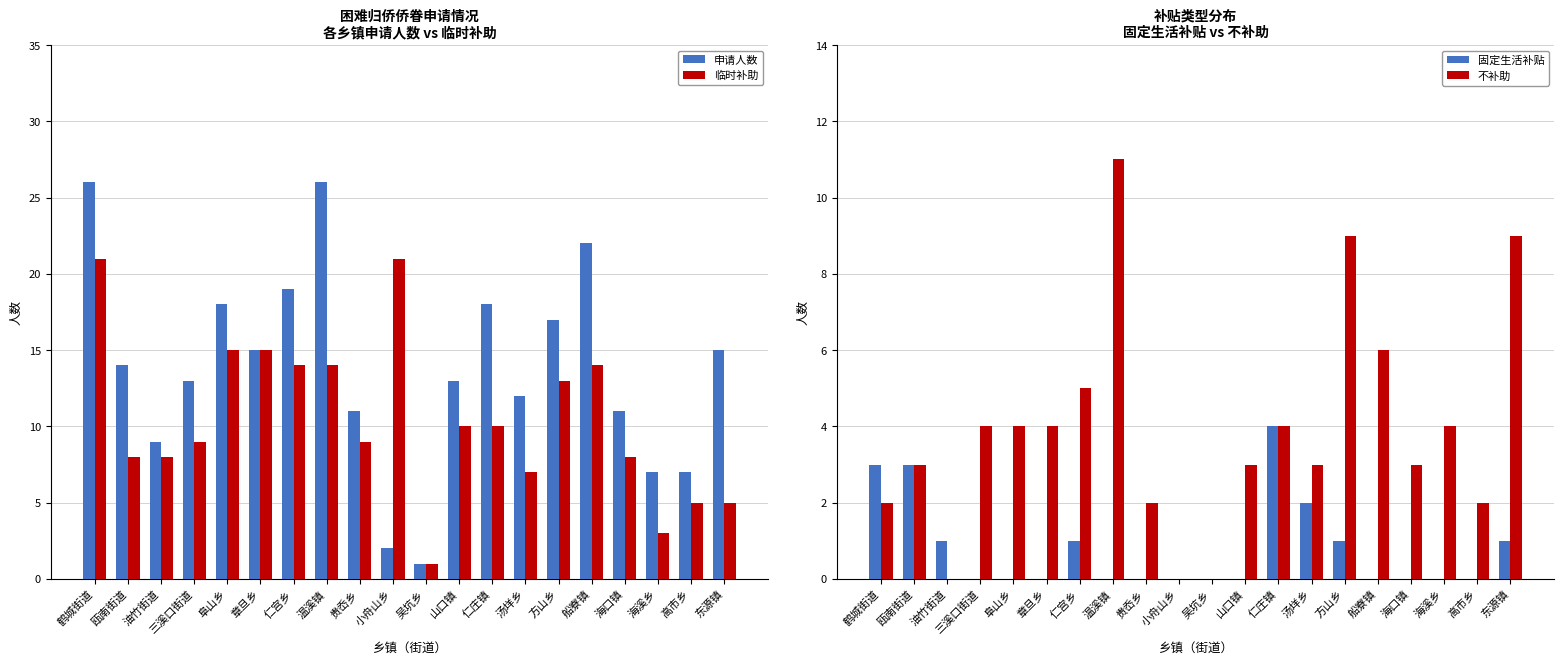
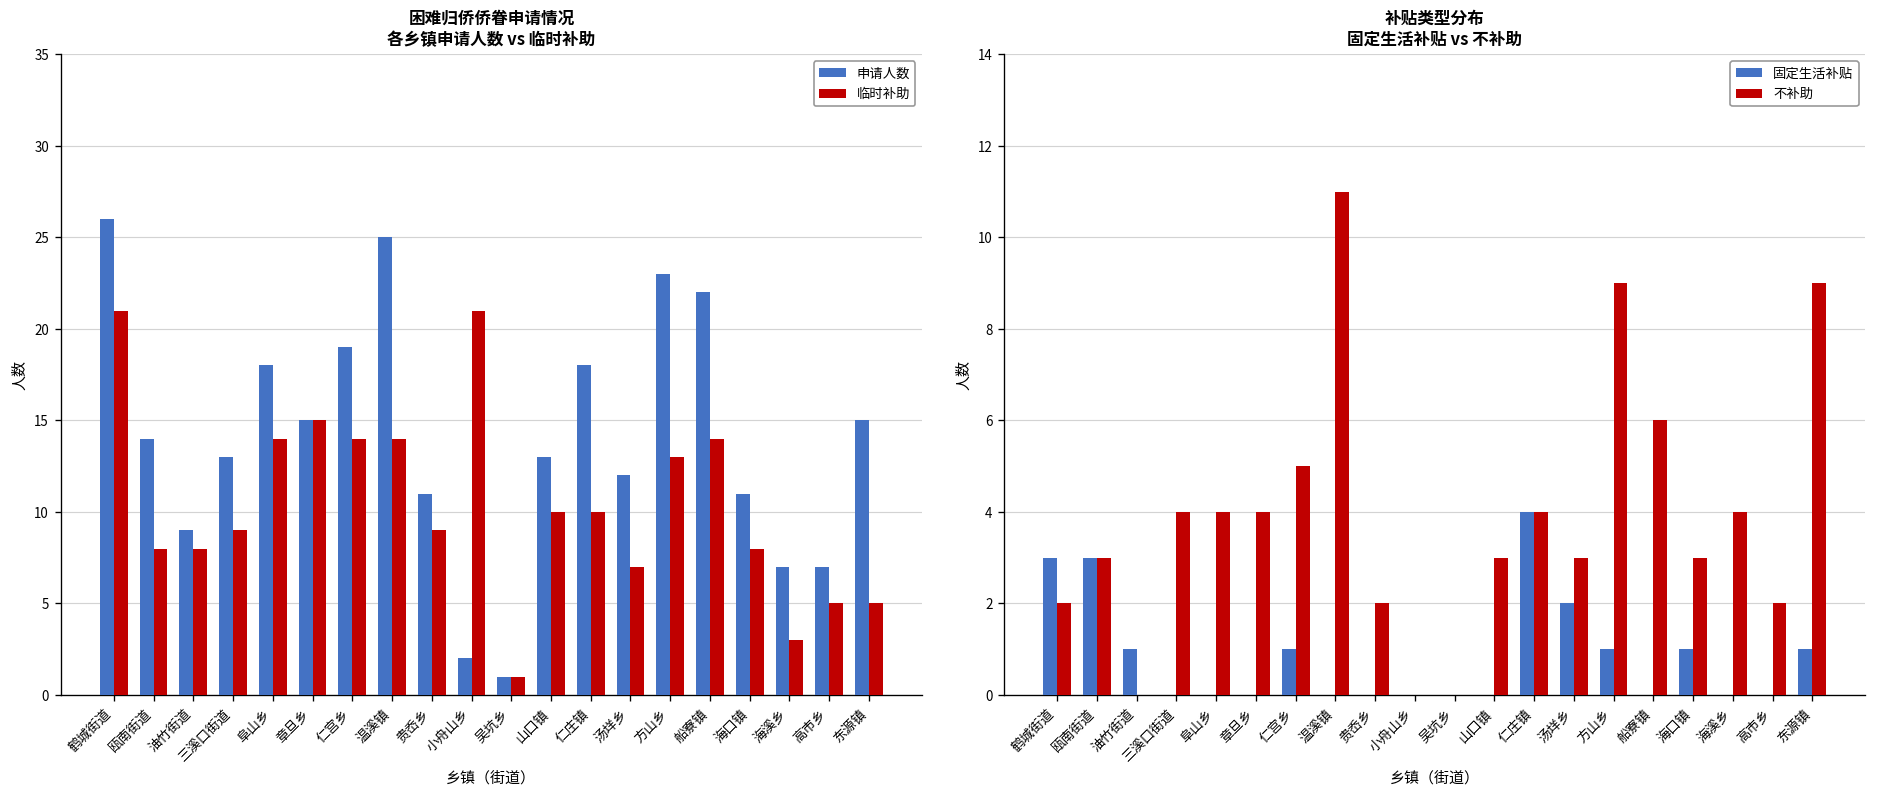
困难归侨侨眷申请情况 各乡镇申请人数 vs 临时补助, 临时补助, 阜山乡: 15 -> 14
困难归侨侨眷申请情况 各乡镇申请人数 vs 临时补助, 申请人数, 温溪镇: 26 -> 25
困难归侨侨眷申请情况 各乡镇申请人数 vs 临时补助, 申请人数, 方山乡: 17 -> 23
补贴类型分布 固定生活补贴 vs 不补助, 固定生活补贴, 海口镇: 0 -> 1
